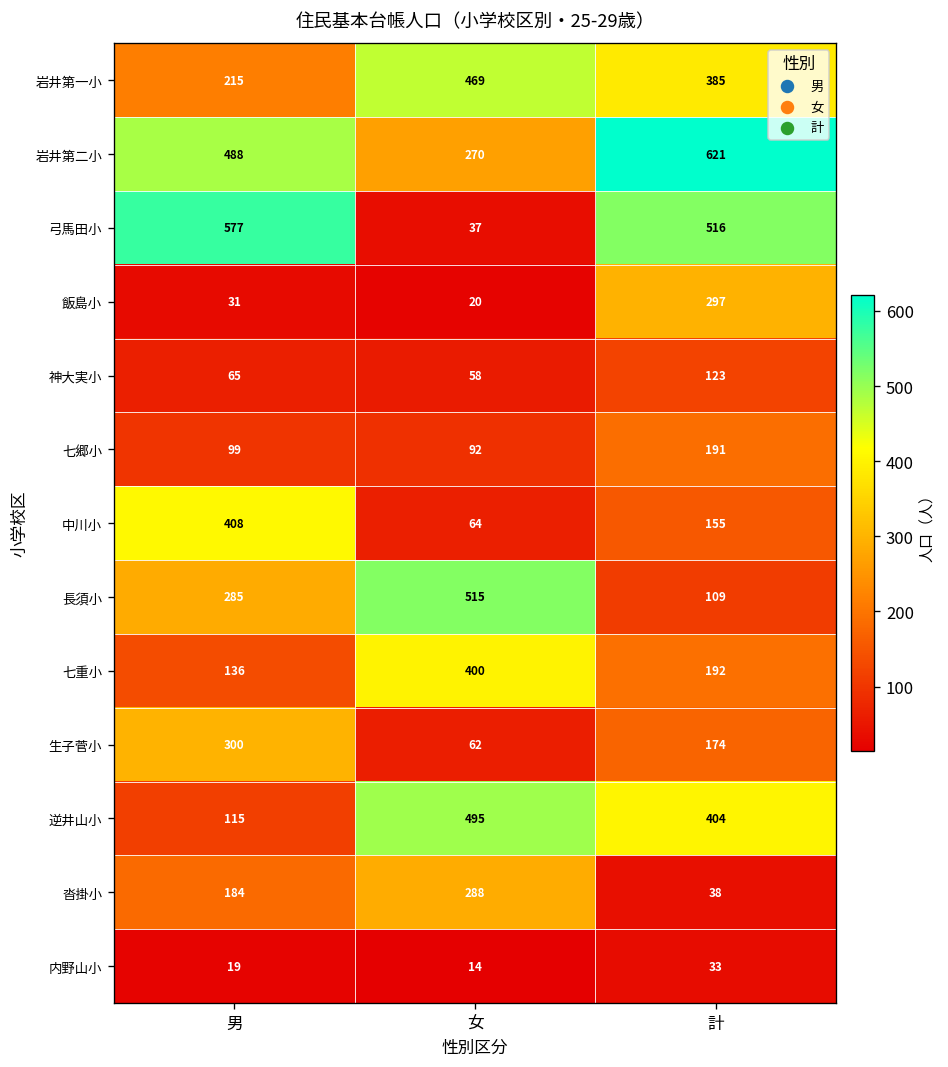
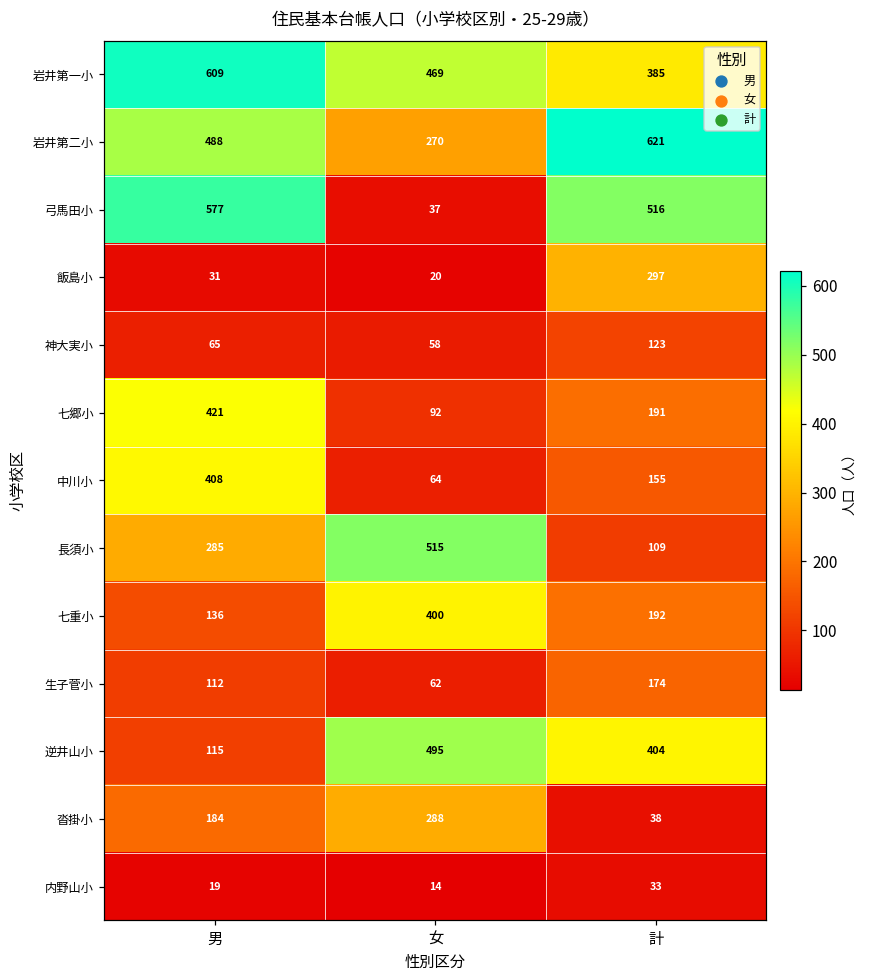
岩井第一小, 男: 215 -> 609
七郷小, 男: 99 -> 421
生子菅小, 男: 300 -> 112
